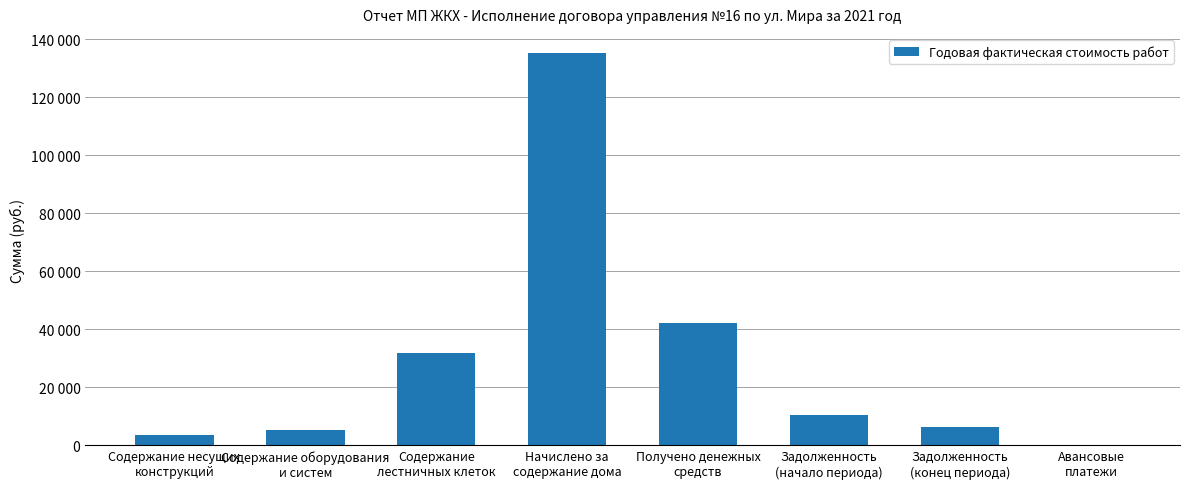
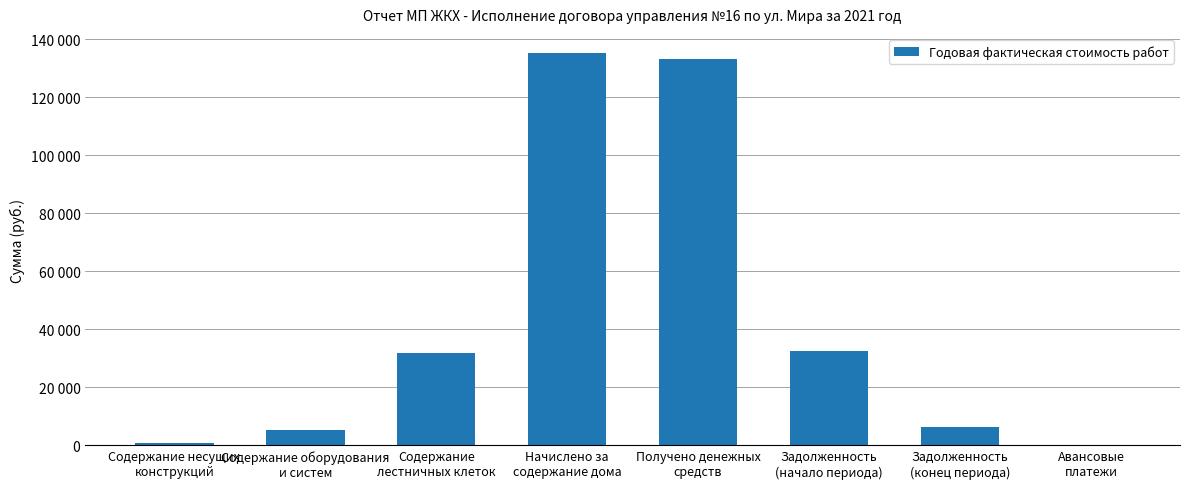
Содержание несущих конструкций: 4000 -> 1000
Получено денежных средств: 42000 -> 133000
Задолженность (начало периода): 10000 -> 33000
